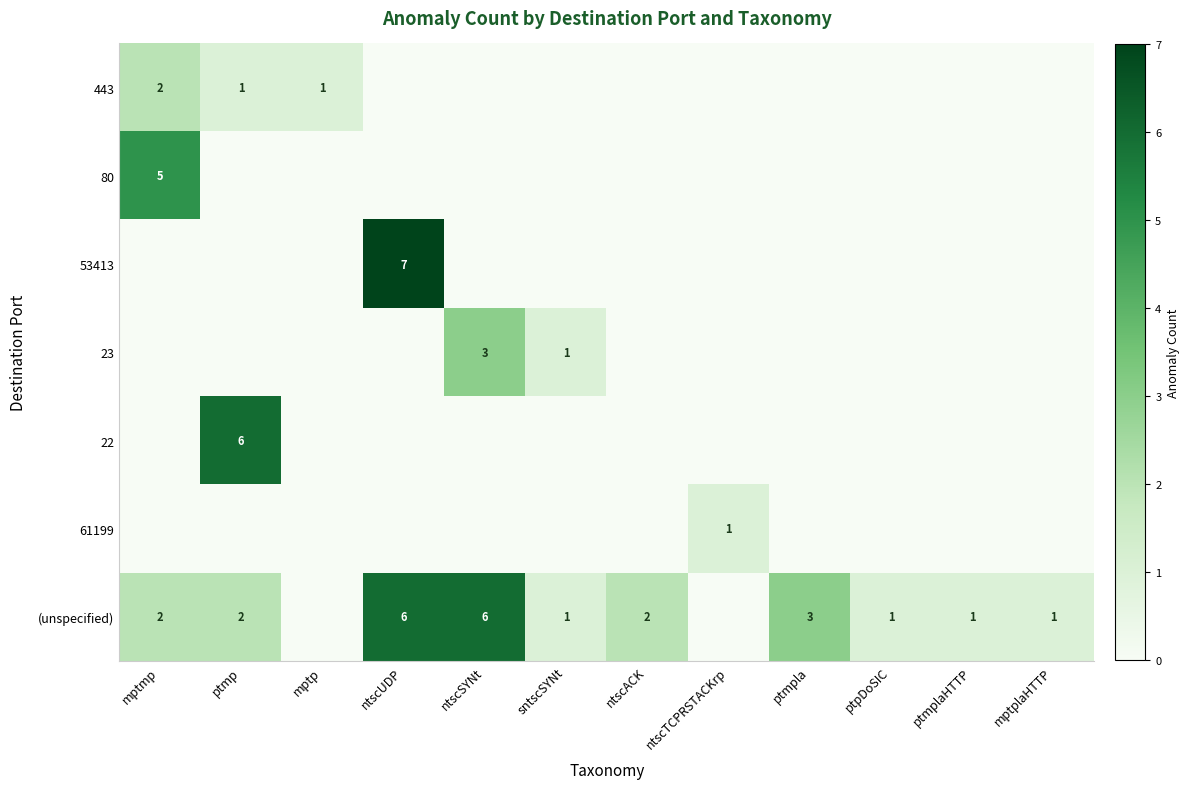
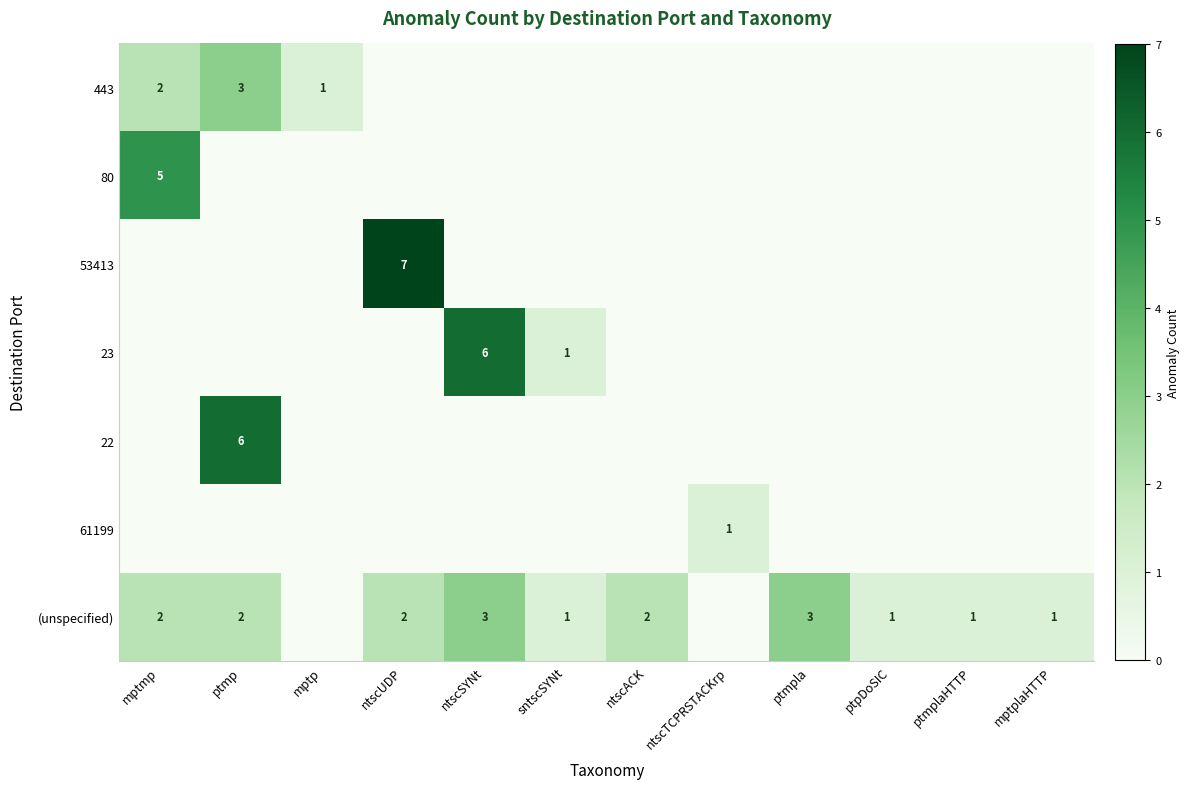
443, ptmp: 1 -> 3
23, ntscSYNt: 3 -> 6
(unspecified), ntscUDP: 6 -> 2
(unspecified), ntscSYNt: 6 -> 3
